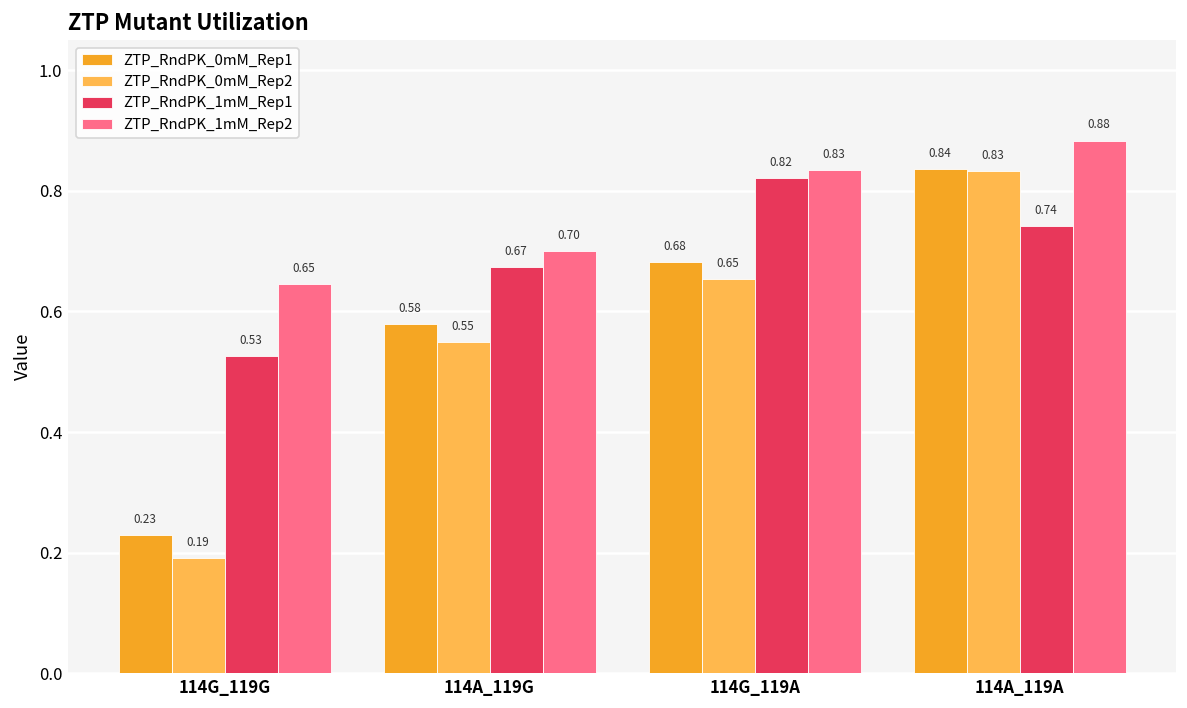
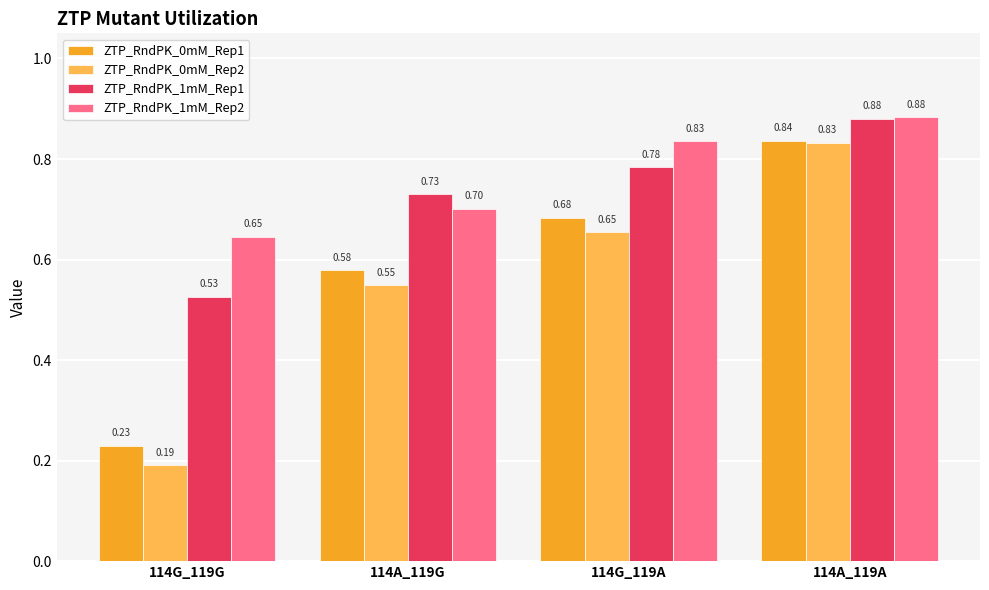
ZTP_RndPK_1mM_Rep1, 114A_119G: 0.67 -> 0.73
ZTP_RndPK_1mM_Rep1, 114G_119A: 0.82 -> 0.78
ZTP_RndPK_1mM_Rep1, 114A_119A: 0.74 -> 0.88
